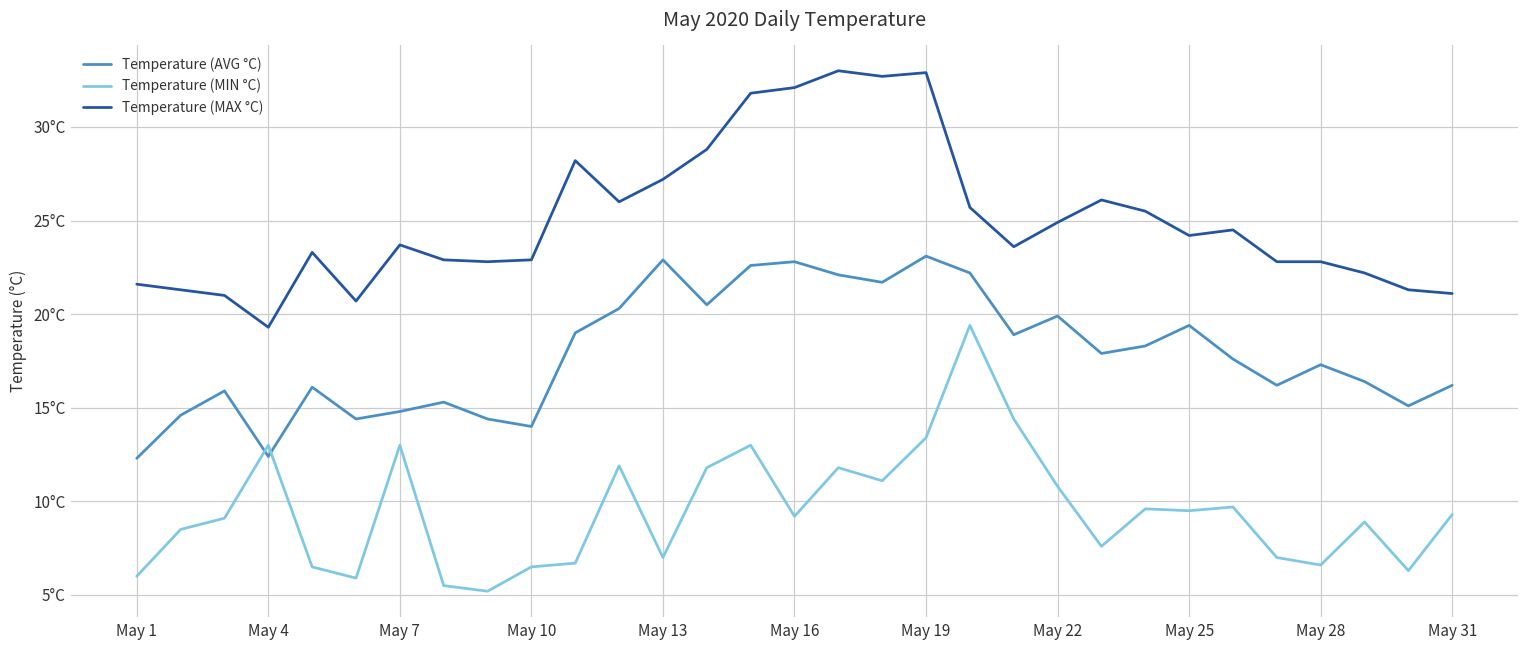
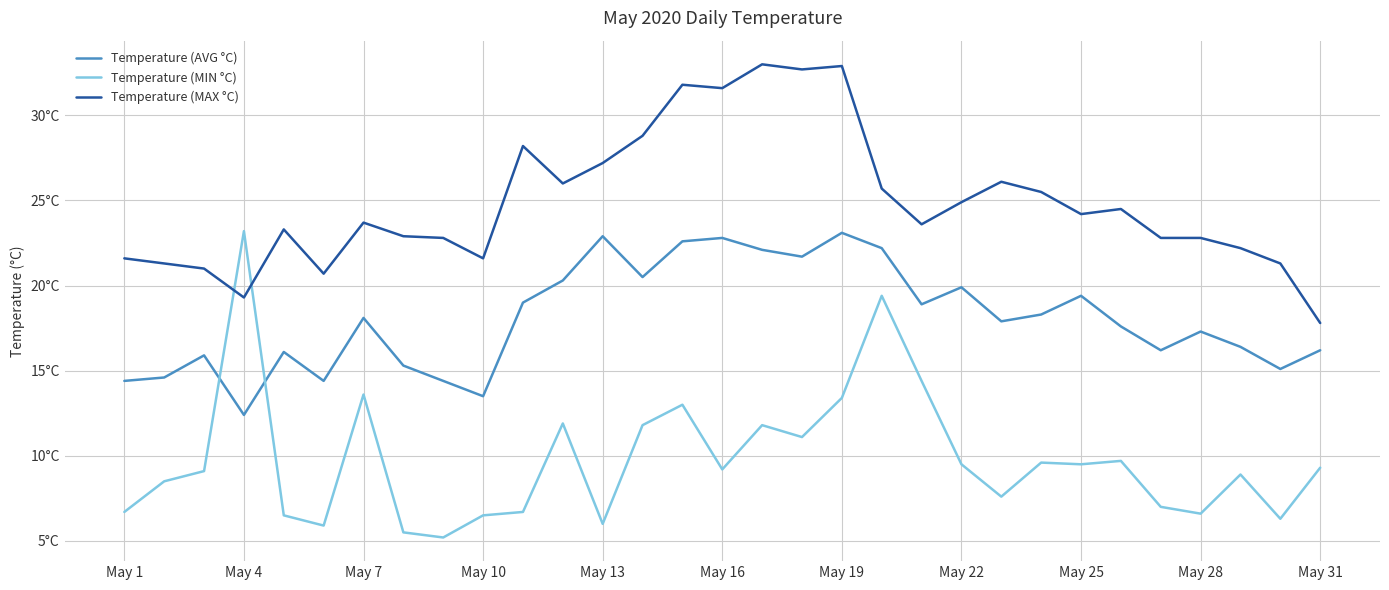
Temperature (AVG °C), May 1: 12.3°C -> 14.4°C
Temperature (MIN °C), May 1: 6.0°C -> 6.7°C
Temperature (MIN °C), May 4: 13.0°C -> 23.2°C
Temperature (AVG °C), May 7: 14.8°C -> 18.1°C
Temperature (MIN °C), May 7: 13.0°C -> 13.6°C
Temperature (AVG °C), May 10: 14.0°C -> 13.5°C
Temperature (MAX °C), May 10: 22.9°C -> 21.6°C
Temperature (MIN °C), May 13: 7°C -> 6°C
Temperature (MAX °C), May 16: 32.1°C -> 31.6°C
Temperature (MIN °C), May 22: 10.8°C -> 9.5°C
Temperature (MAX °C), May 31: 21.1°C -> 17.8°C
